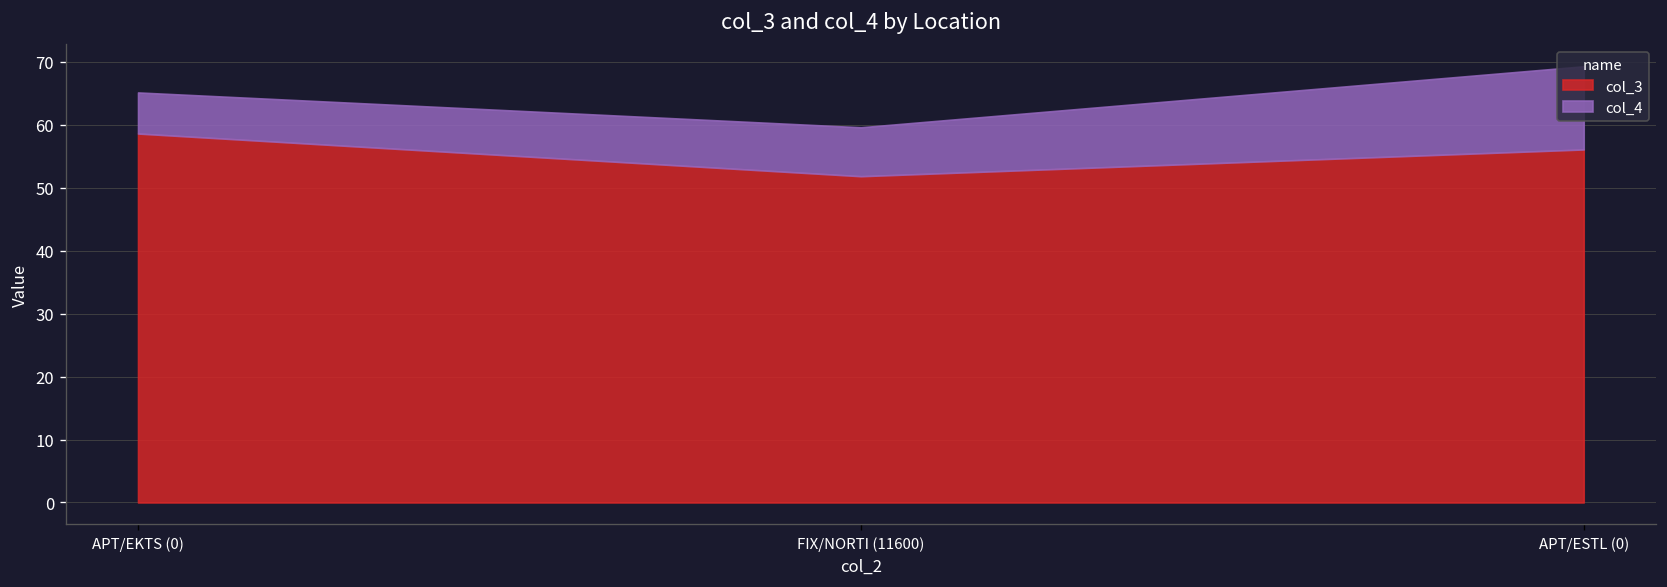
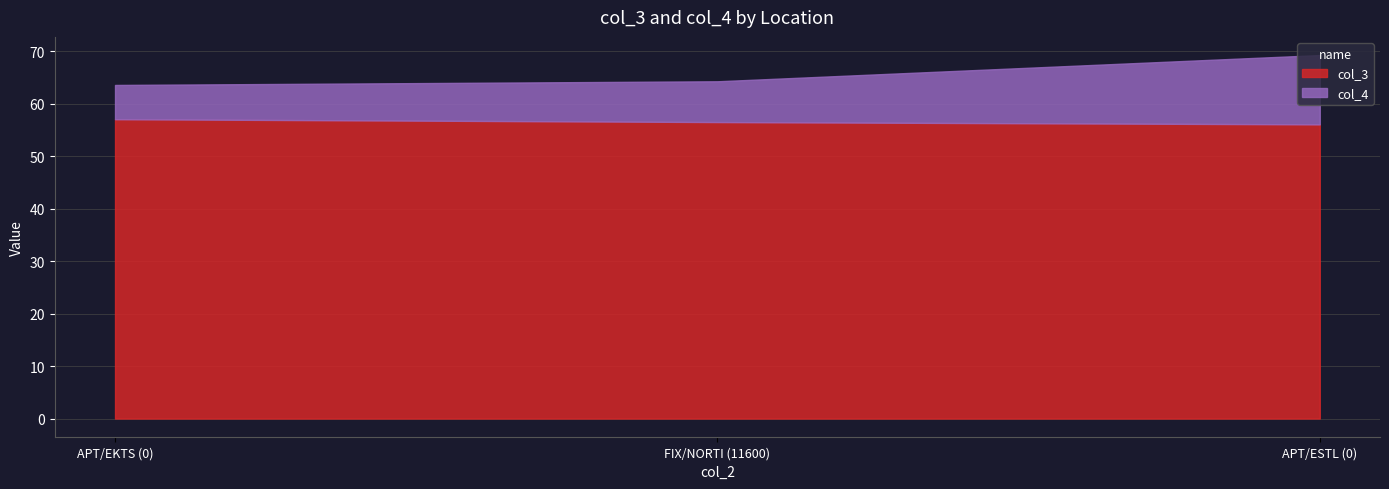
col_3, APT/EKTS (0): 59 -> 57
col_3, FIX/NORTI (11600): 52 -> 57
